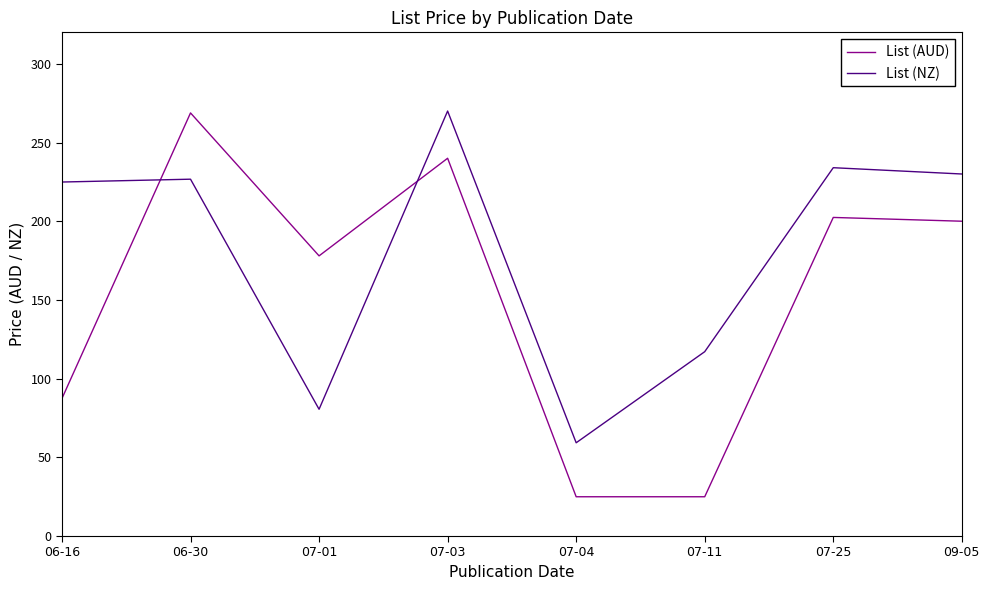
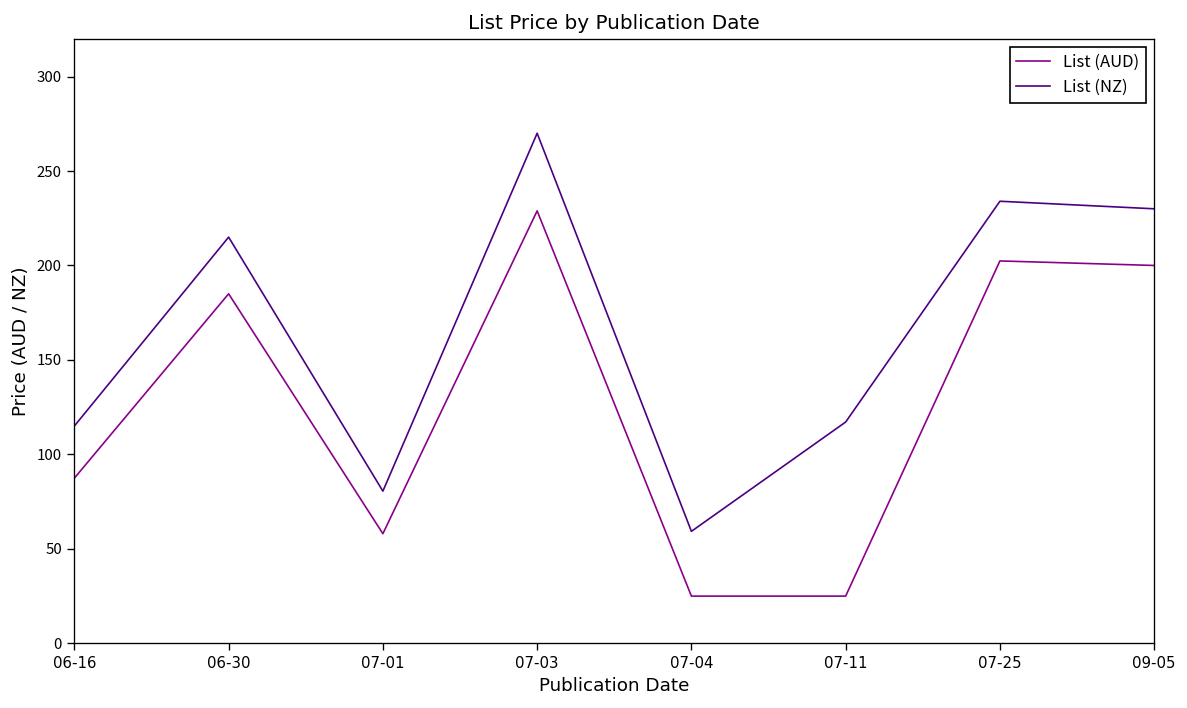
List (NZ), 06-16: 225 -> 115
List (AUD), 06-30: 269 -> 185
List (NZ), 06-30: 227 -> 215
List (AUD), 07-01: 178 -> 58
List (AUD), 07-03: 240 -> 229
